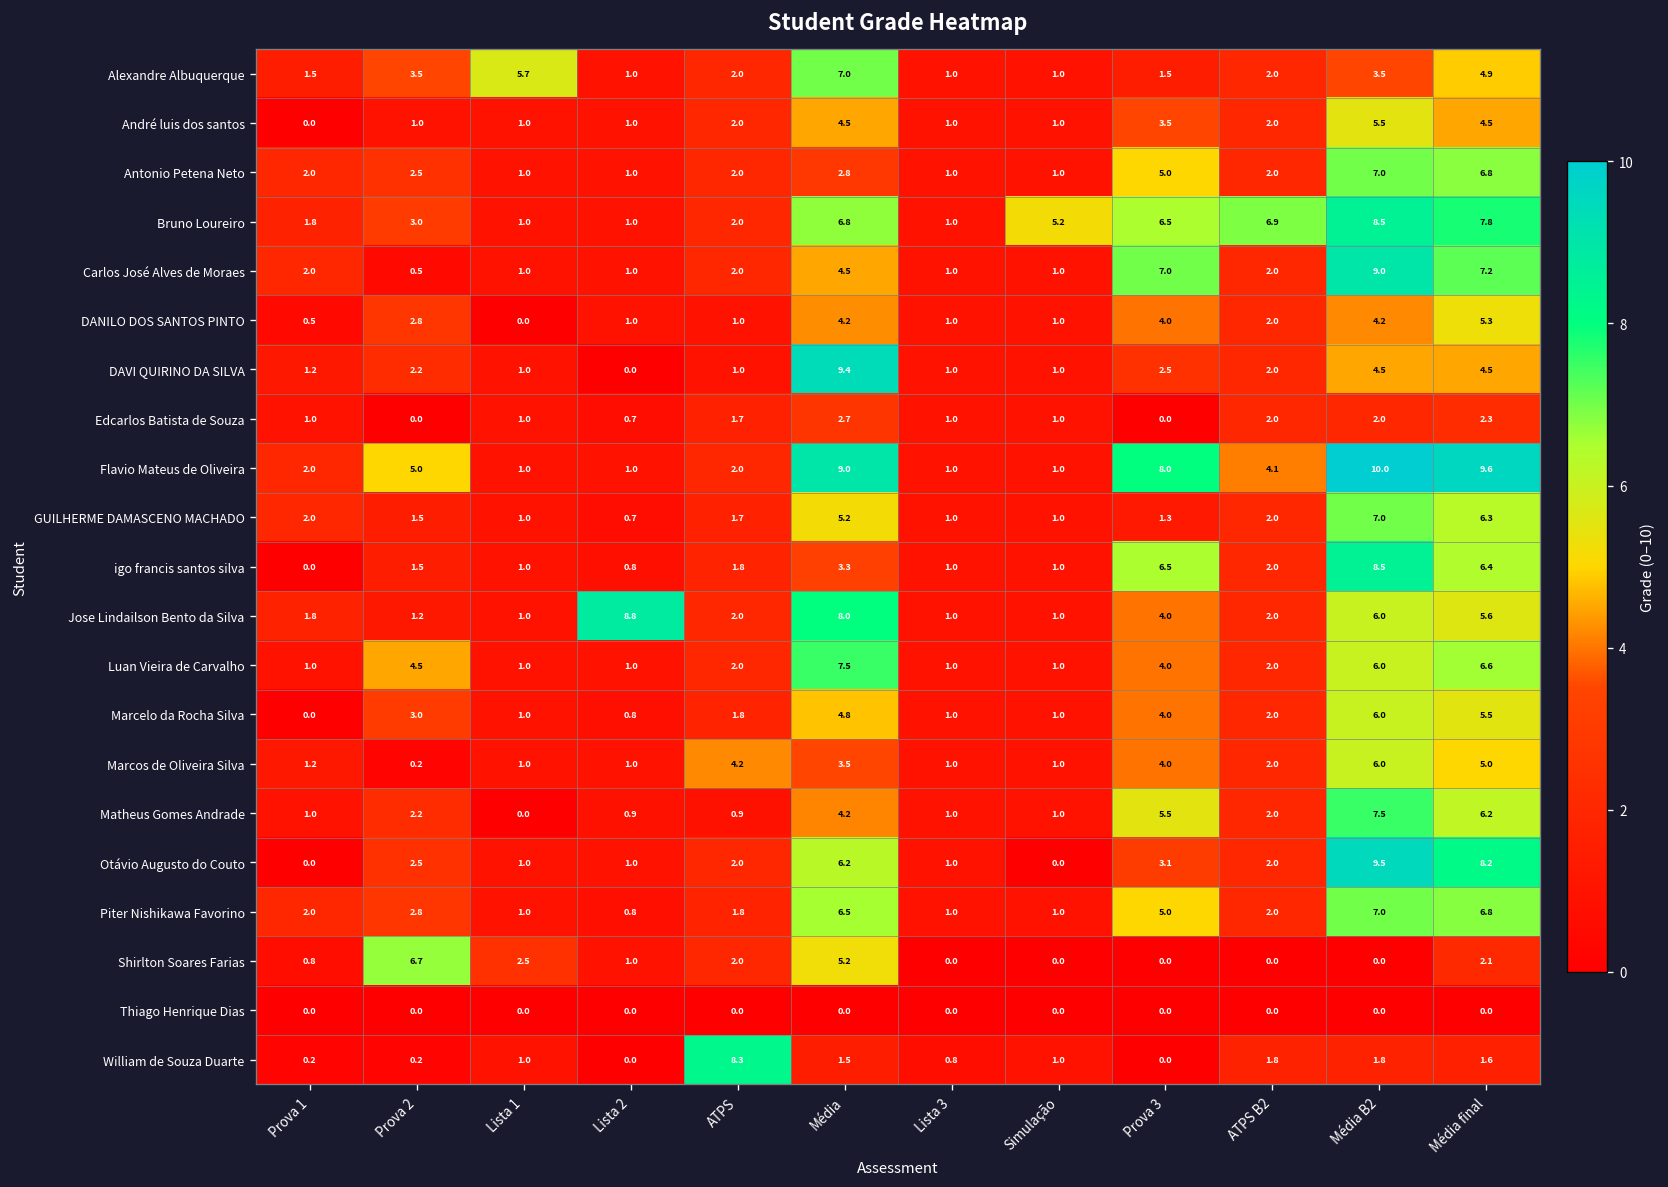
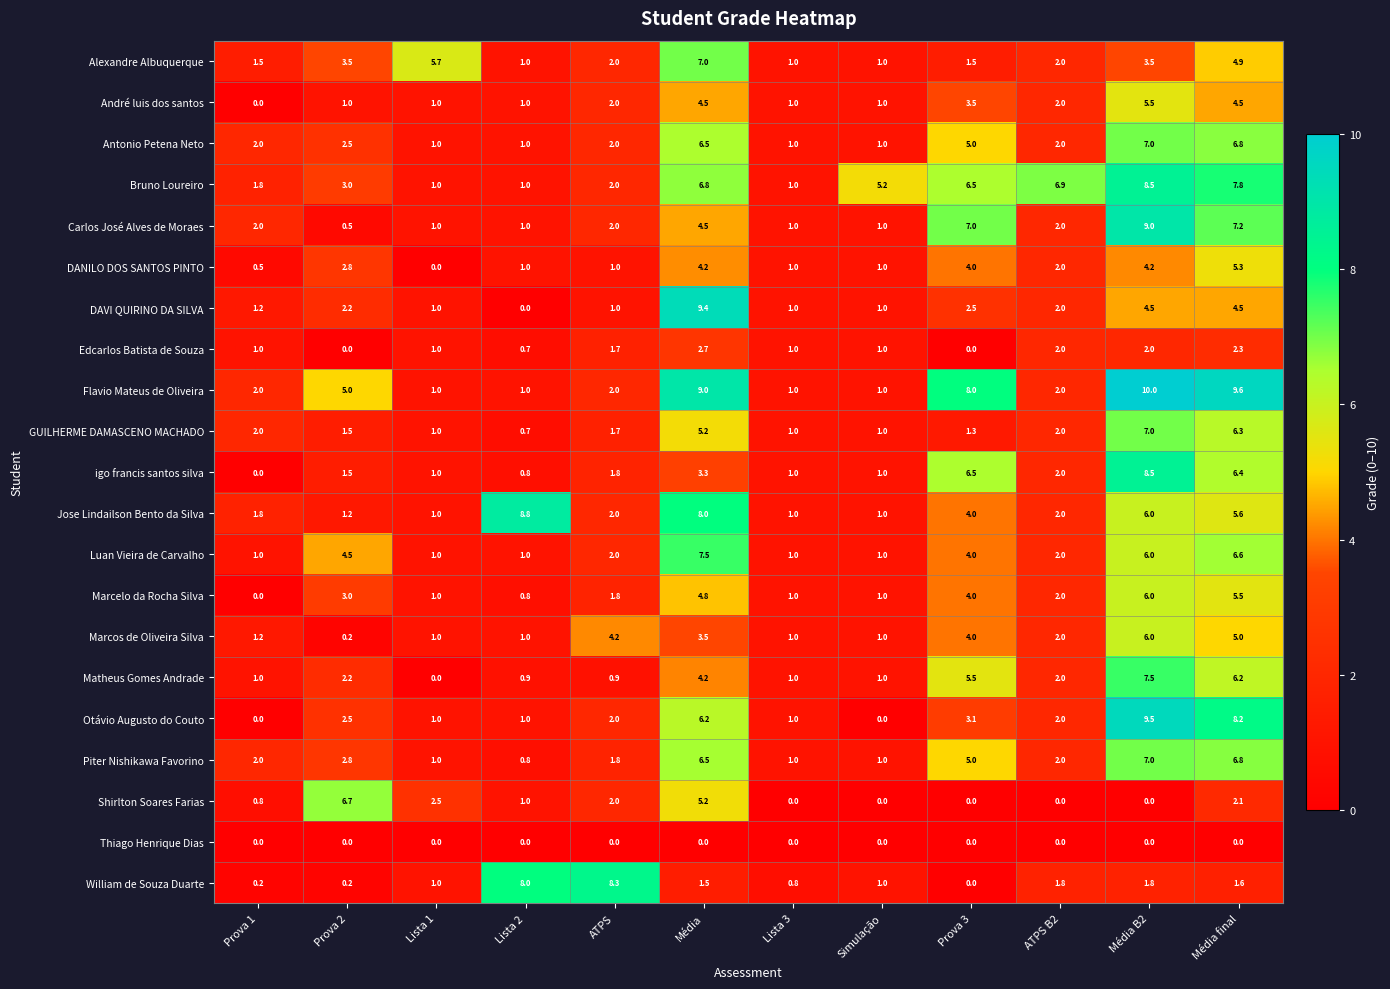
Antonio Petena Neto, Média: 2.8 -> 6.5
Flavio Mateus de Oliveira, ATPS B2: 4.1 -> 2.0
William de Souza Duarte, Lista 2: 0.0 -> 8.0
